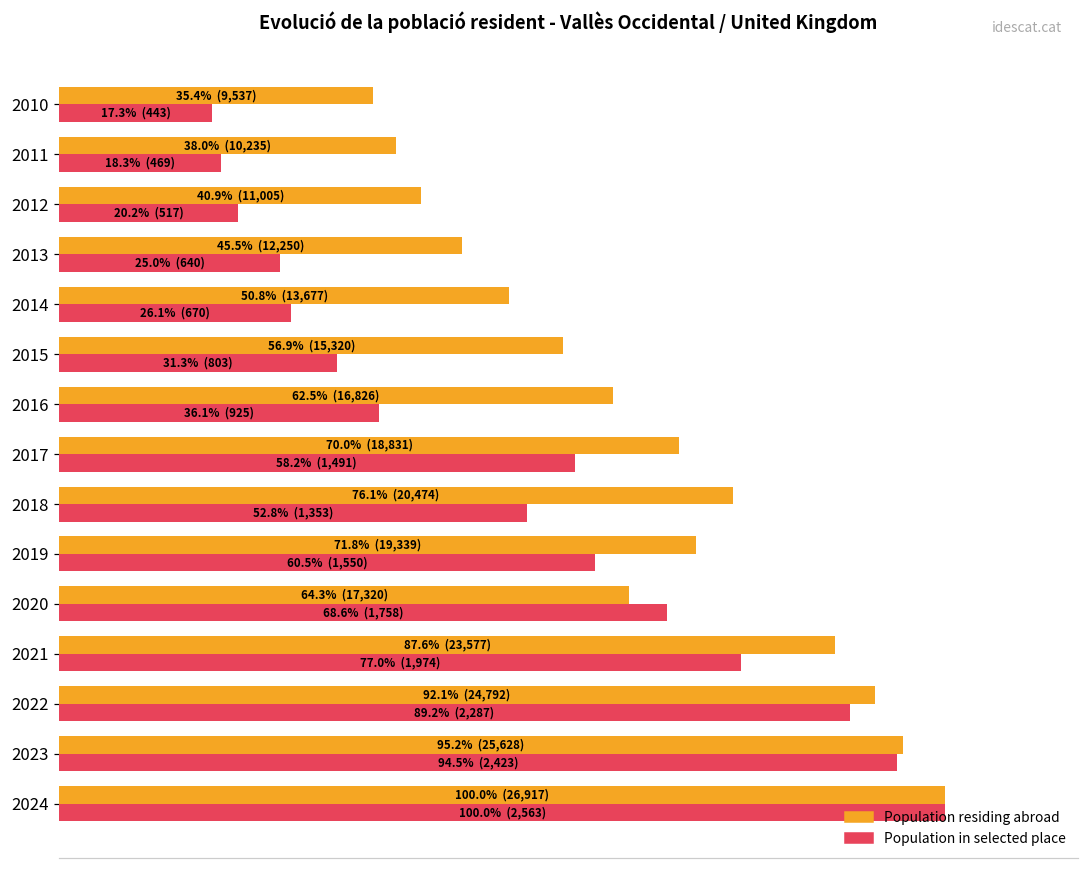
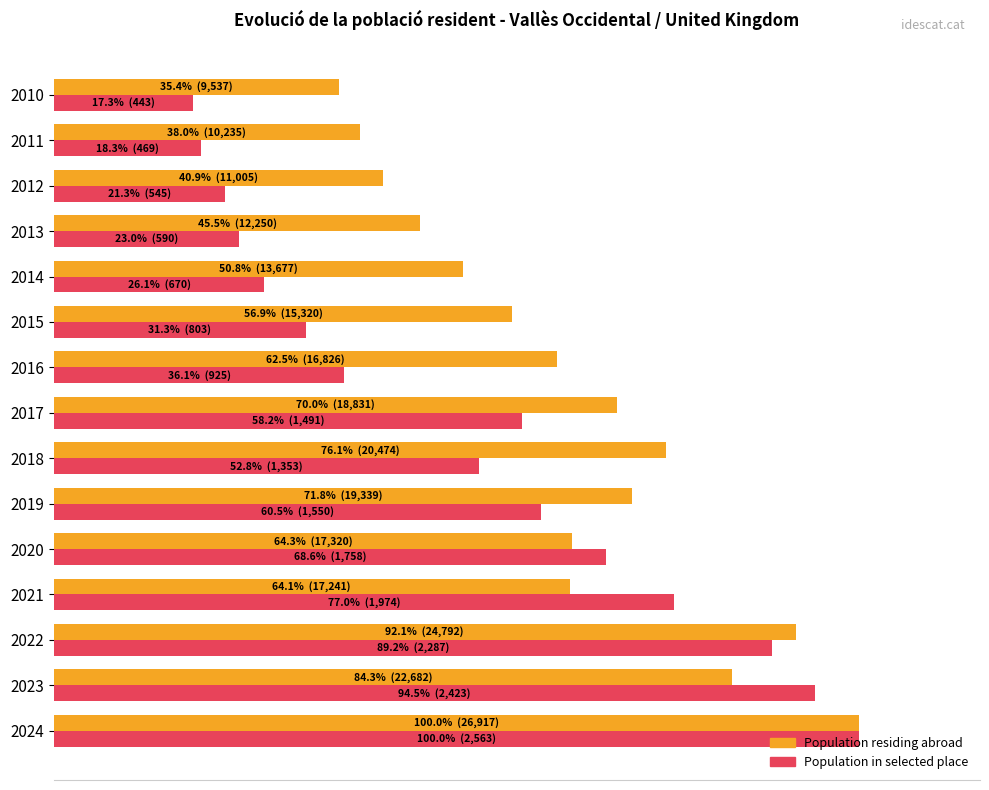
Population in selected place, 2012: 20.2% (517) -> 21.3% (545)
Population in selected place, 2013: 25.0% (640) -> 23.0% (590)
Population residing abroad, 2021: 87.6% (23,577) -> 64.1% (17,241)
Population residing abroad, 2023: 95.2% (25,628) -> 84.3% (22,682)
